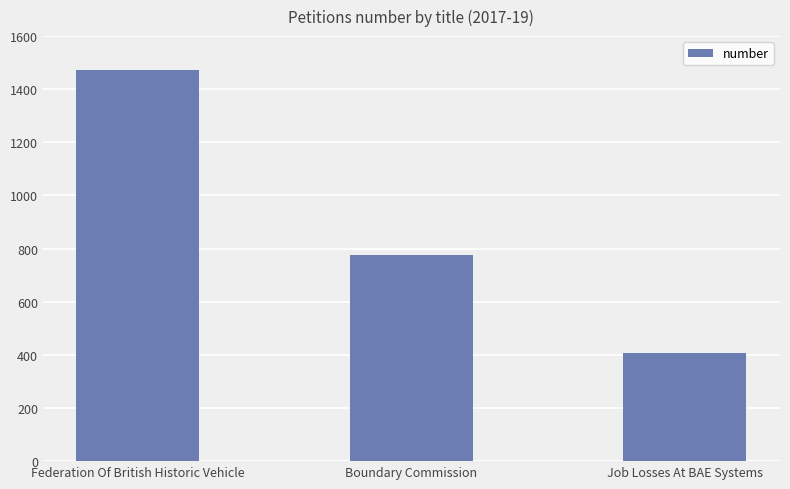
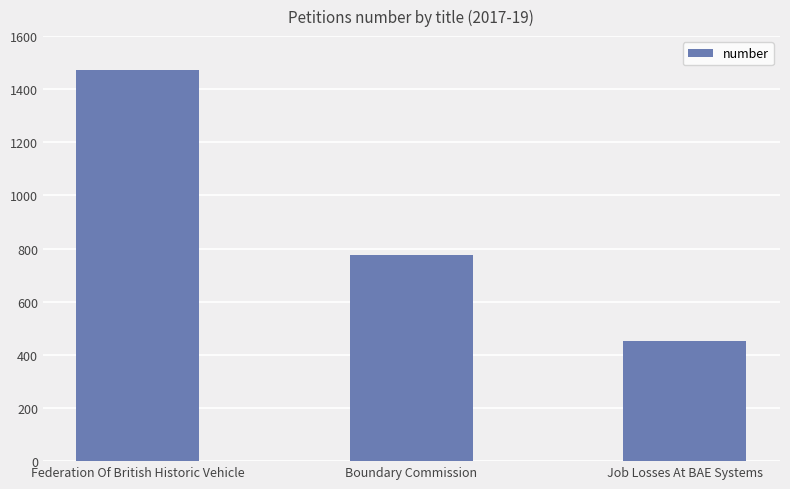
Job Losses At BAE Systems: 410 -> 450
